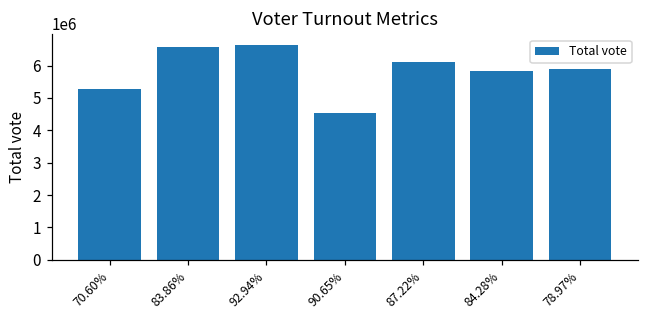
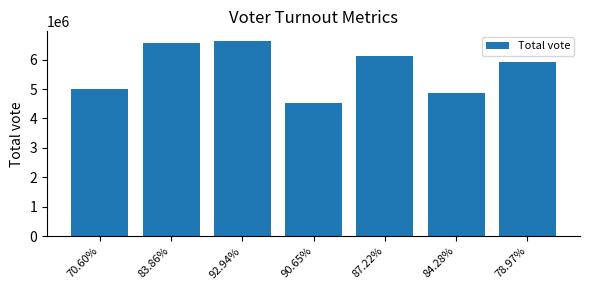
70.60%: 5300000 -> 5000000
84.28%: 5800000 -> 4900000
